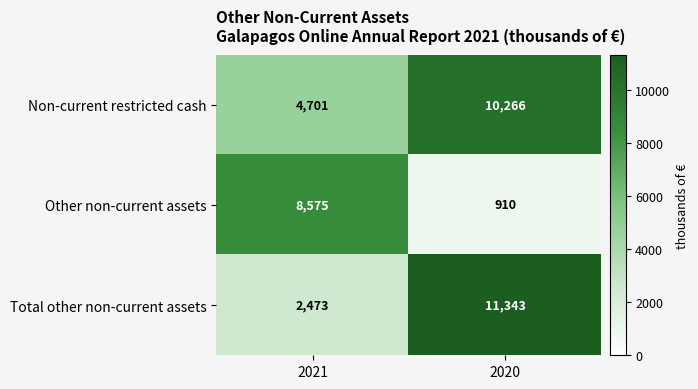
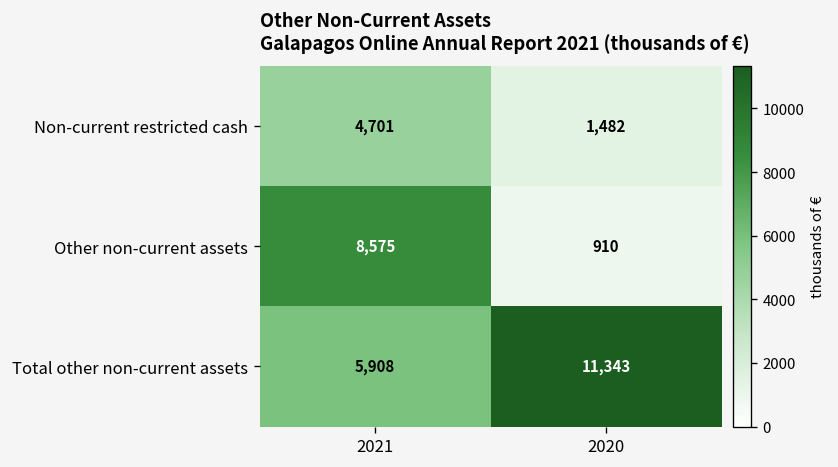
Non-current restricted cash, 2020: 10,266 -> 1,482
Total other non-current assets, 2021: 2,473 -> 5,908
